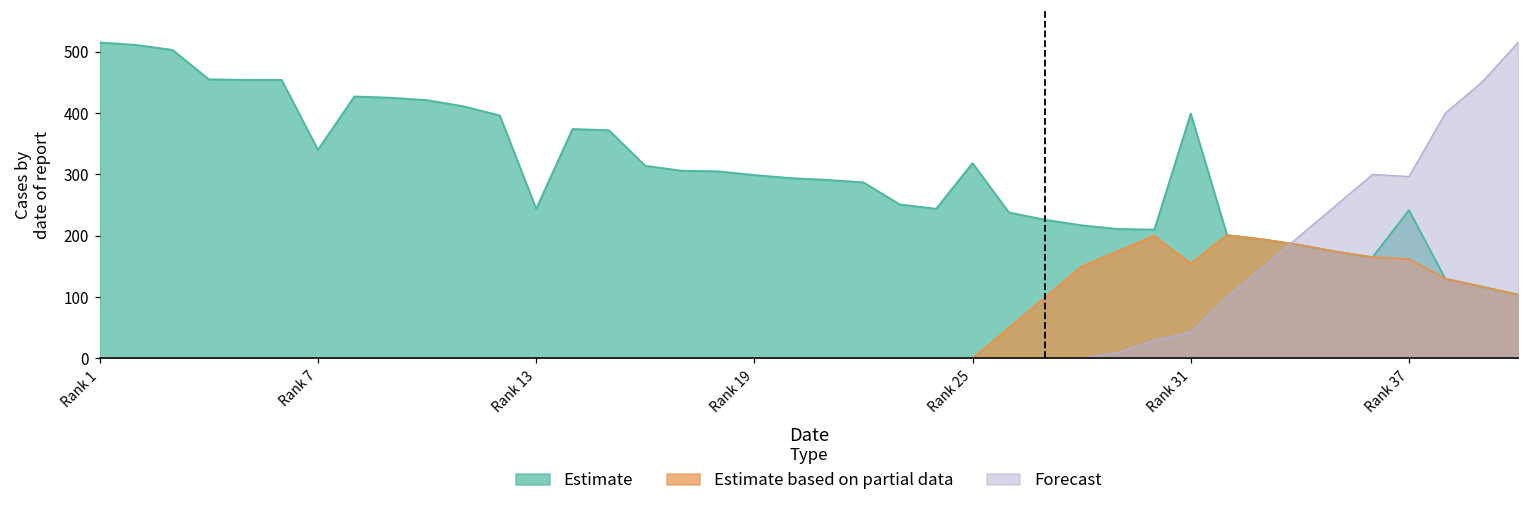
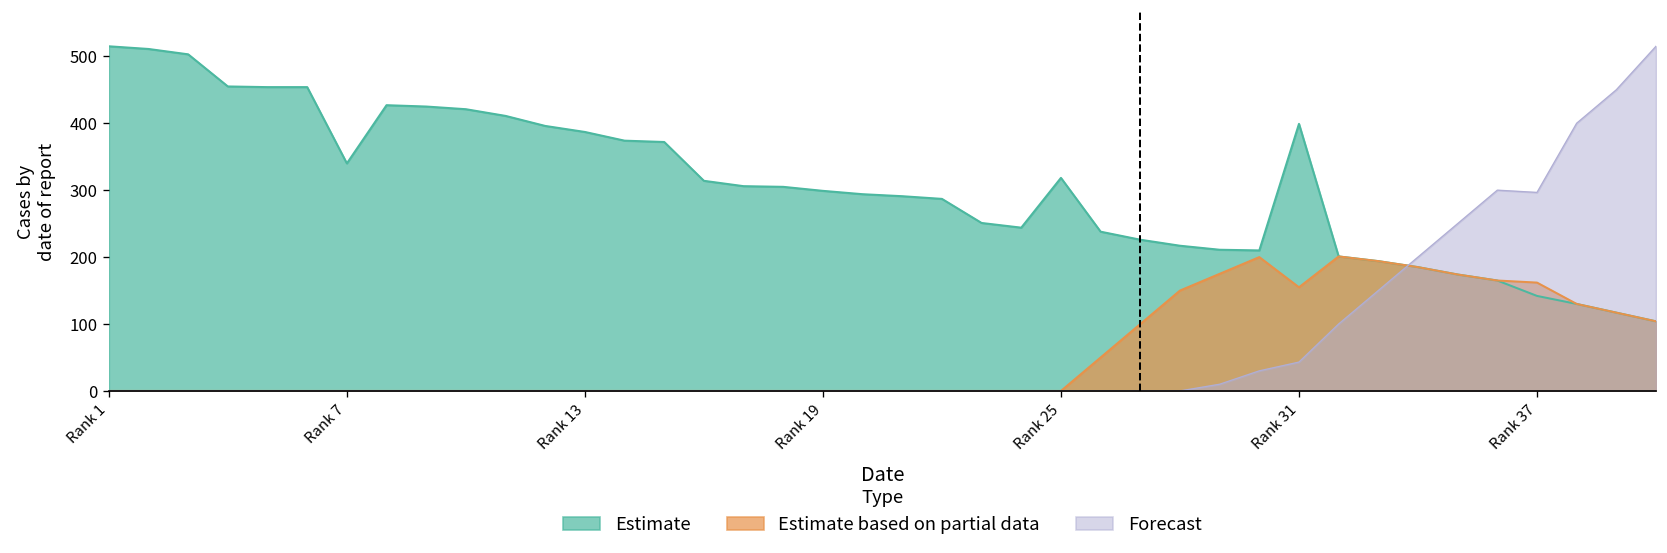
Estimate, Rank 13: 240 -> 390
Estimate, Rank 37: 240 -> 140
